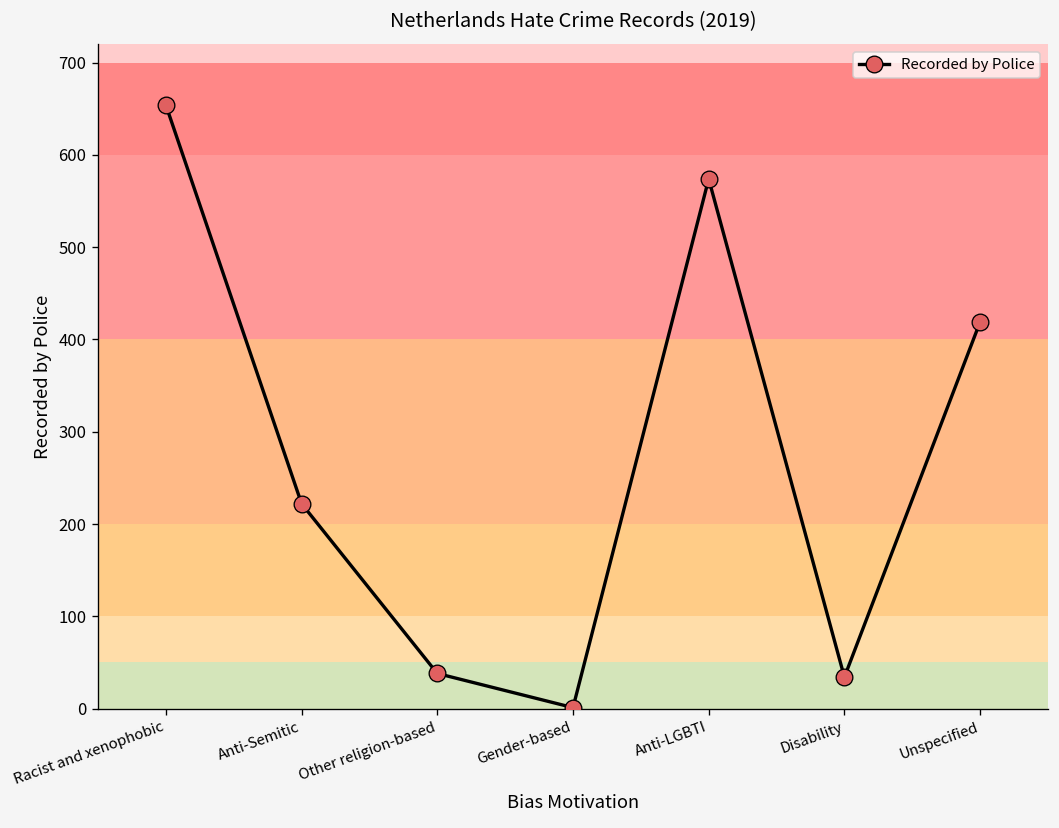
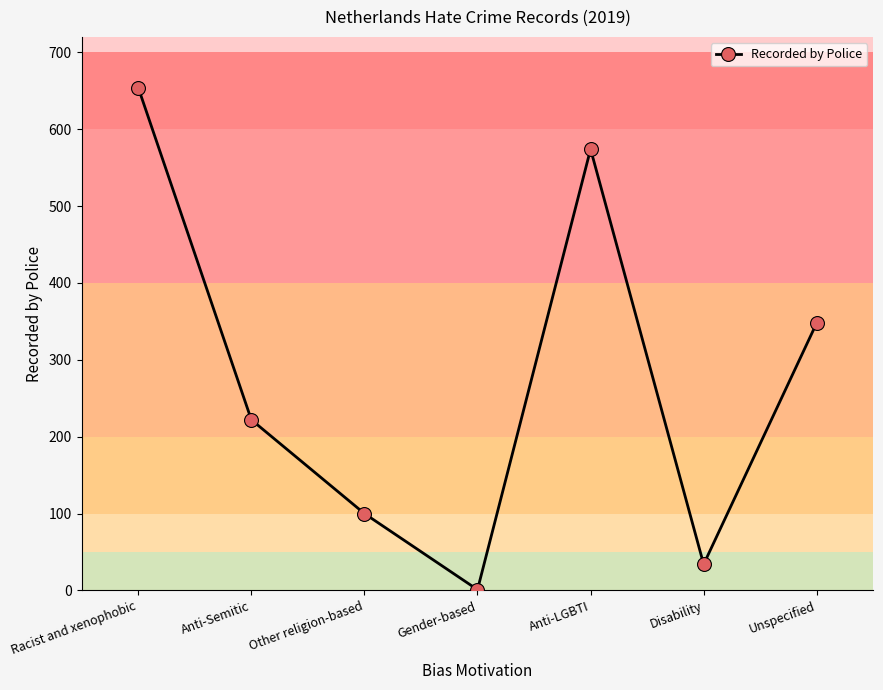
Other religion-based: 40 -> 100
Unspecified: 420 -> 350
